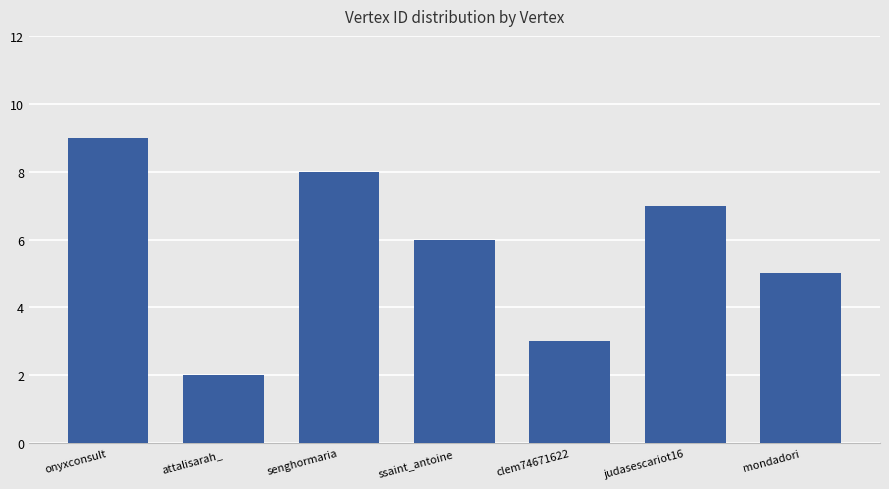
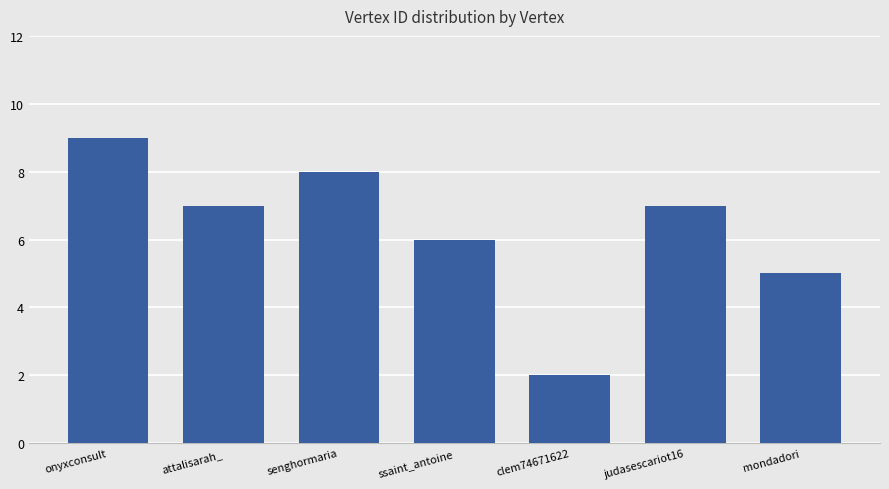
attalisarah_: 2 -> 7
clem74671622: 3 -> 2
